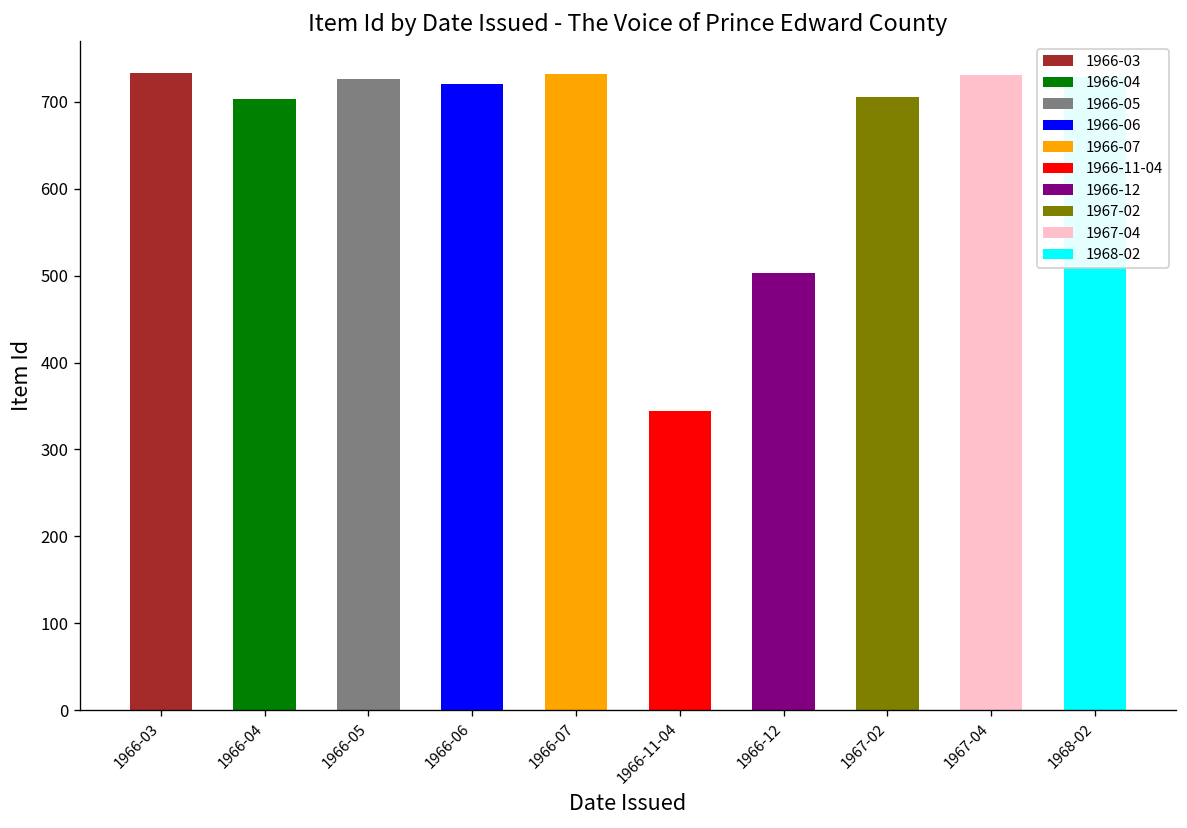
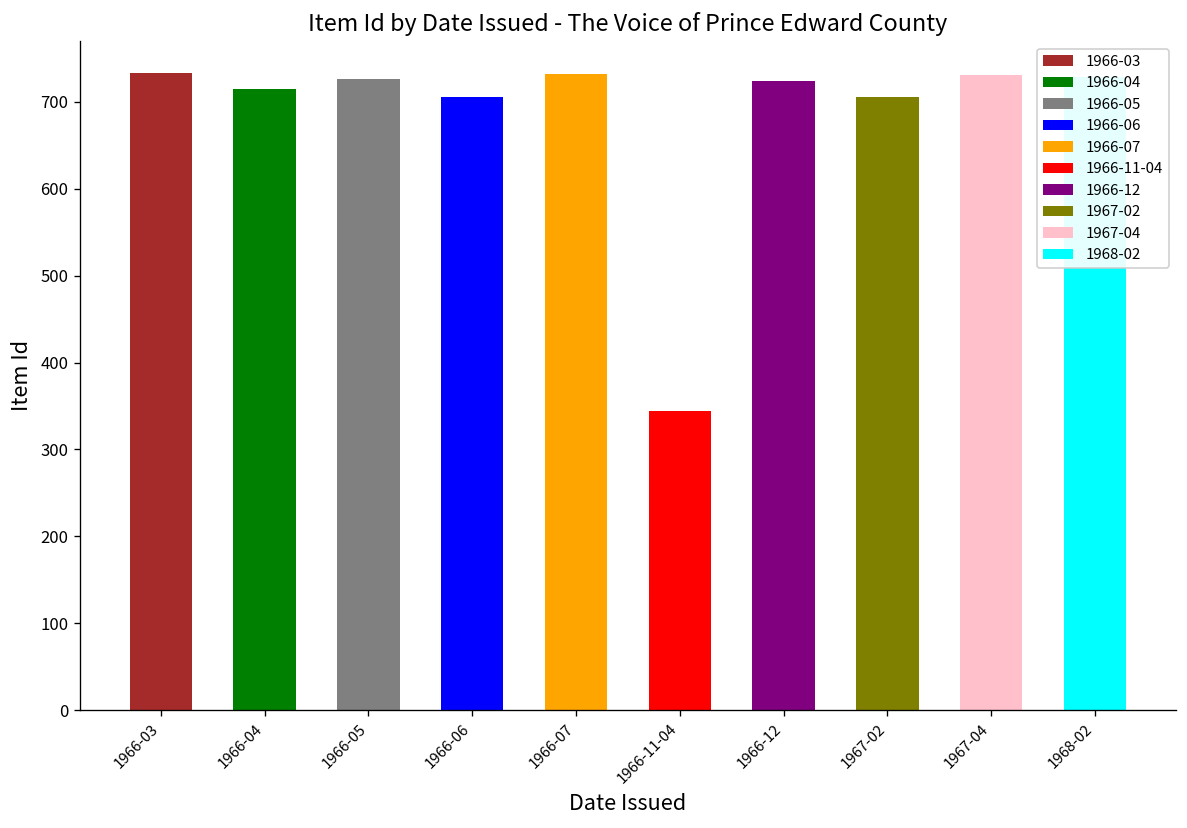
1966-04: 700 -> 720
1966-06: 720 -> 710
1966-12: 500 -> 720
